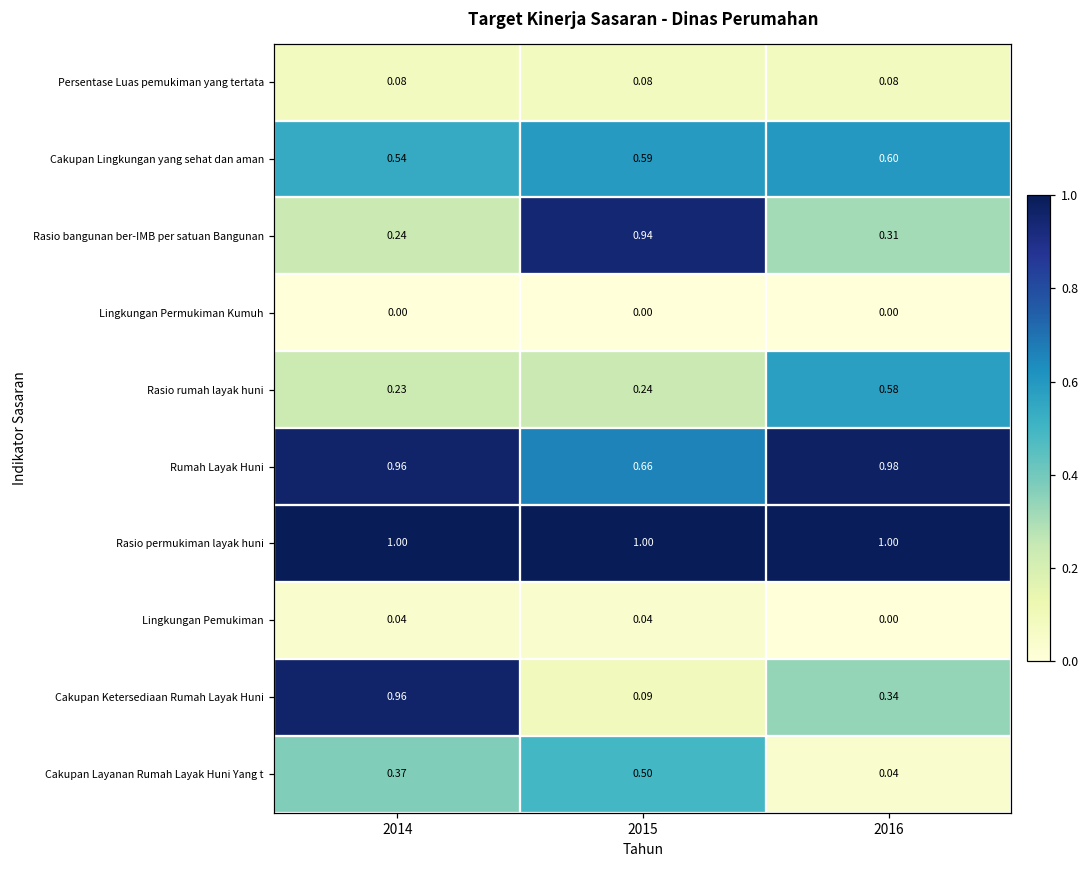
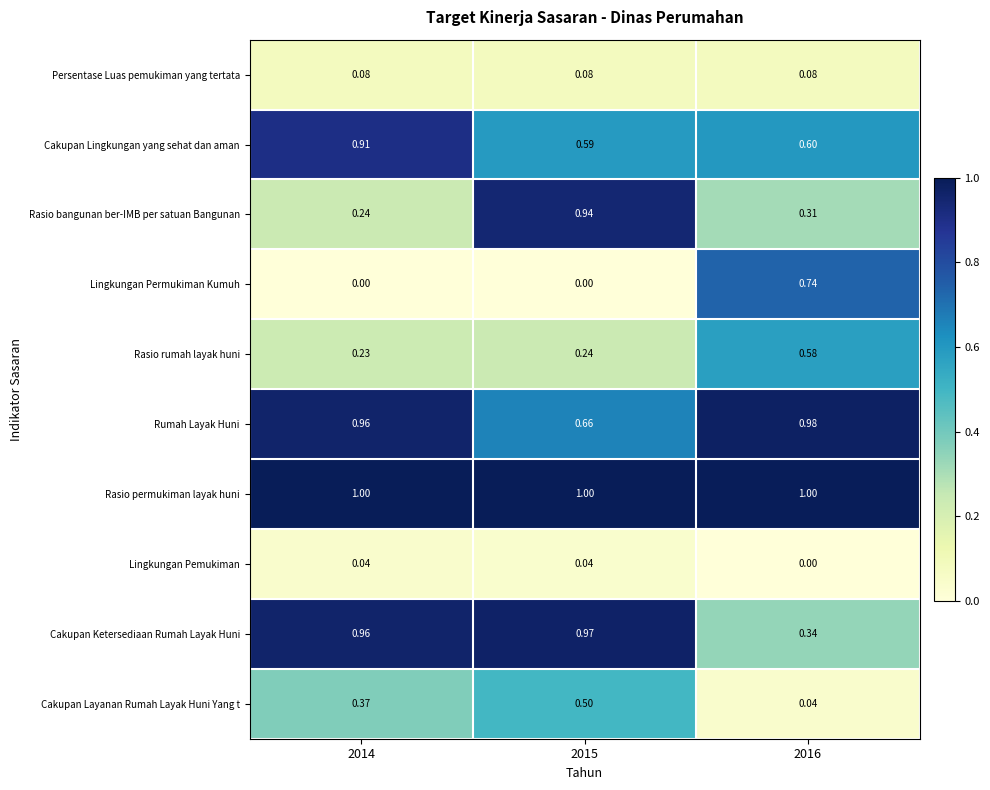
Cakupan Lingkungan yang sehat dan aman, 2014: 0.54 -> 0.91
Lingkungan Permukiman Kumuh, 2016: 0.00 -> 0.74
Cakupan Ketersediaan Rumah Layak Huni, 2015: 0.09 -> 0.97
